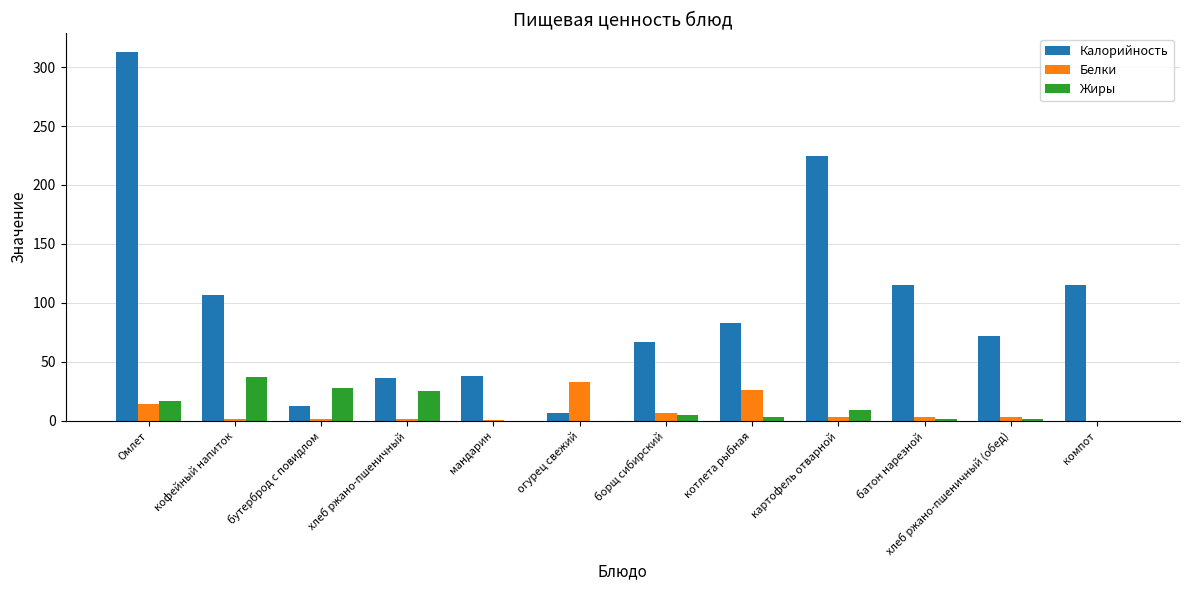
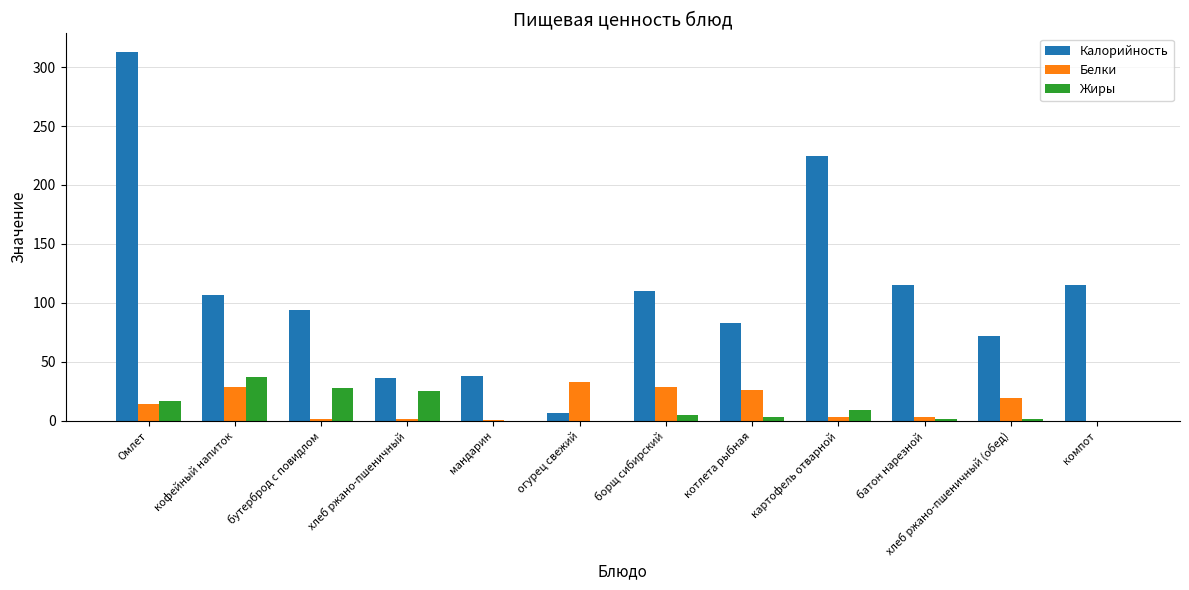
Белки, кофейный напиток: 2 -> 29
Калорийность, бутерброд с повидлом: 13 -> 94
Калорийность, борщ сибирский: 67 -> 110
Белки, борщ сибирский: 7 -> 29
Белки, хлеб ржано-пшеничный (обед): 3 -> 19
